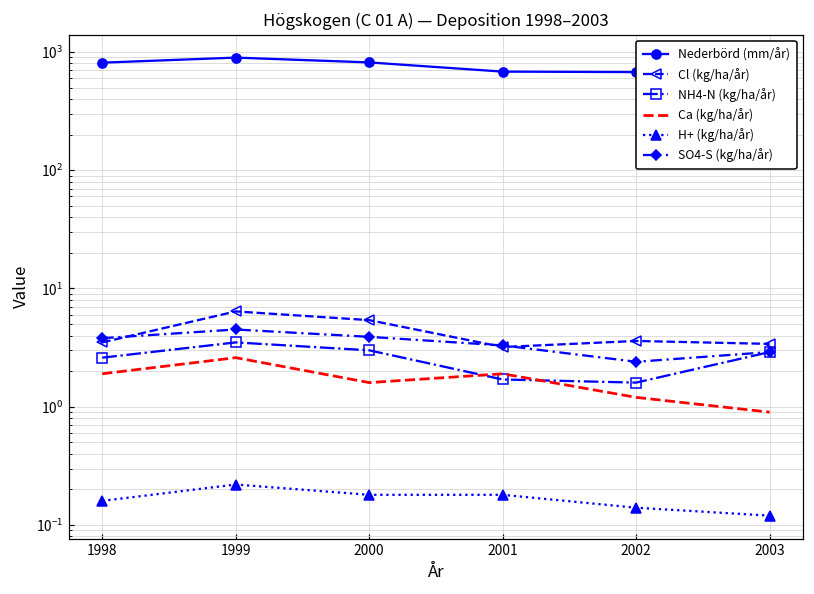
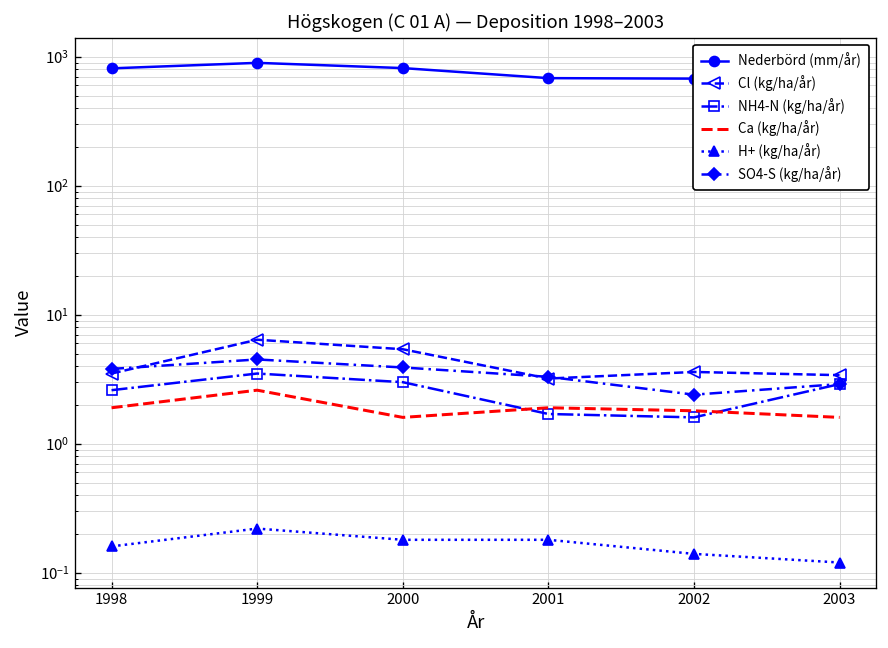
Ca (kg/ha/år), 2002: 1.2 -> 1.8
Ca (kg/ha/år), 2003: 0.9 -> 1.6
